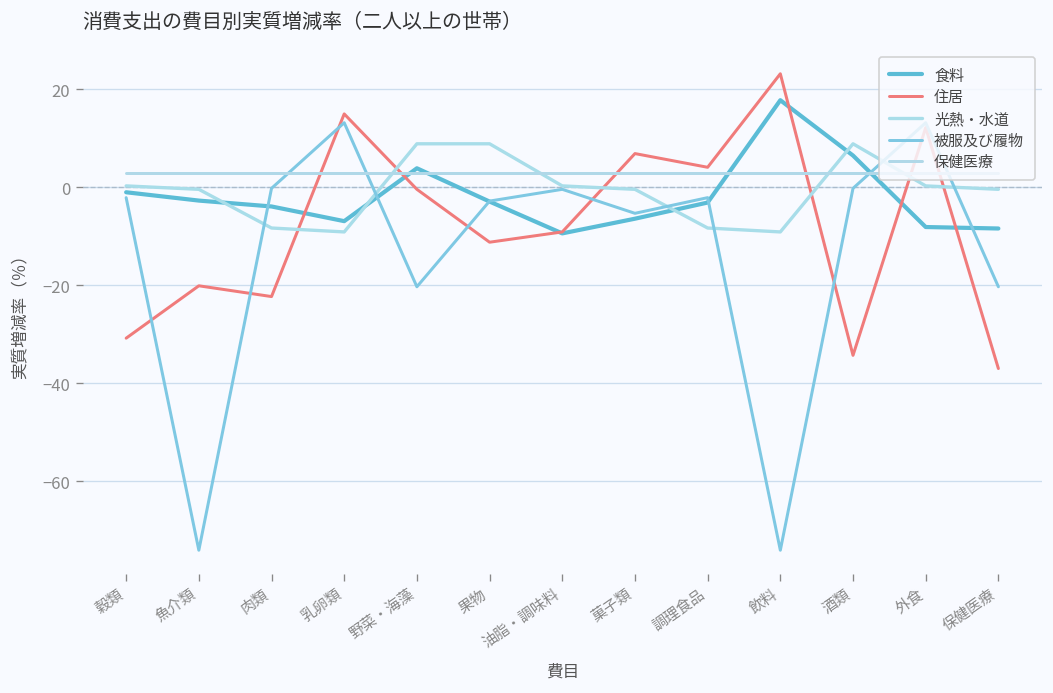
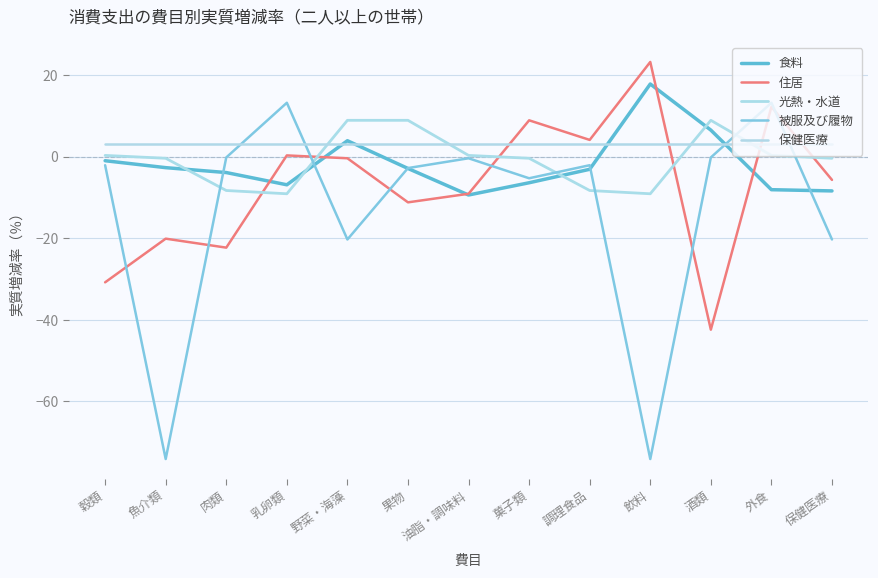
住居, 乳卵類: 15 -> 0
住居, 菓子類: 7 -> 9
住居, 酒類: -34 -> -42
住居, 保健医療: -37 -> -6
